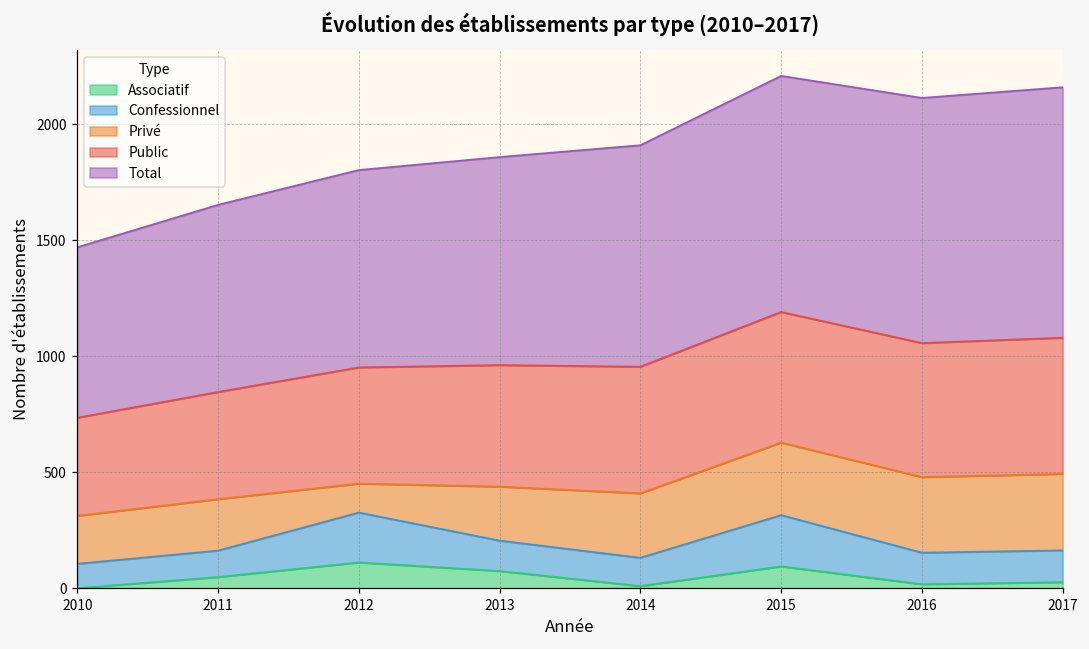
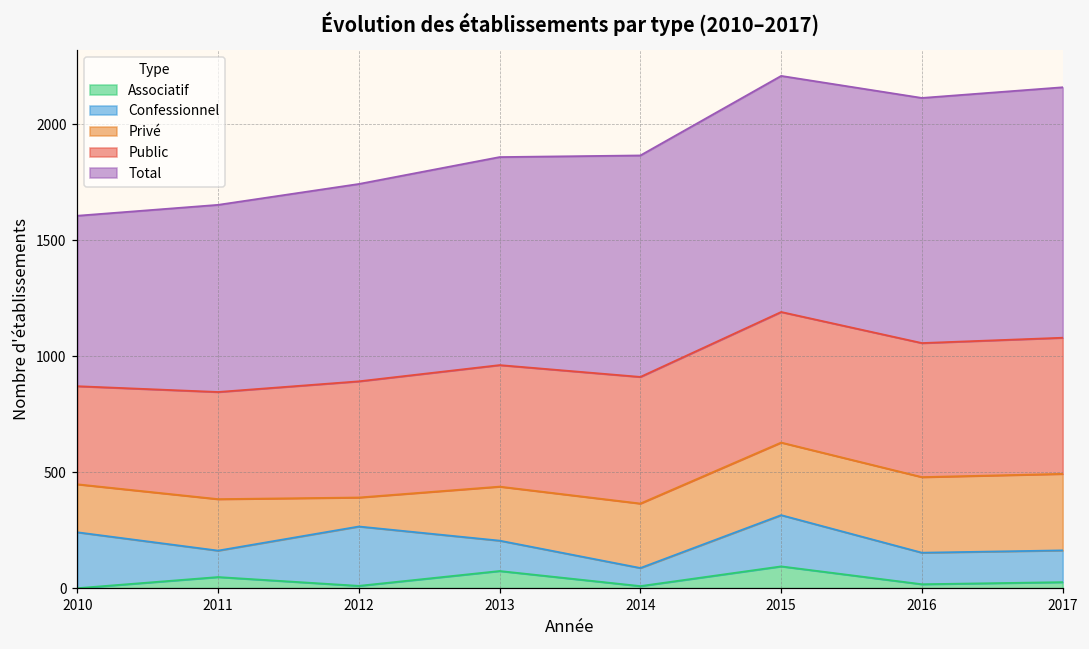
Confessionnel, 2010: 110 -> 240
Associatif, 2012: 110 -> 10
Confessionnel, 2012: 220 -> 260
Confessionnel, 2014: 120 -> 80
